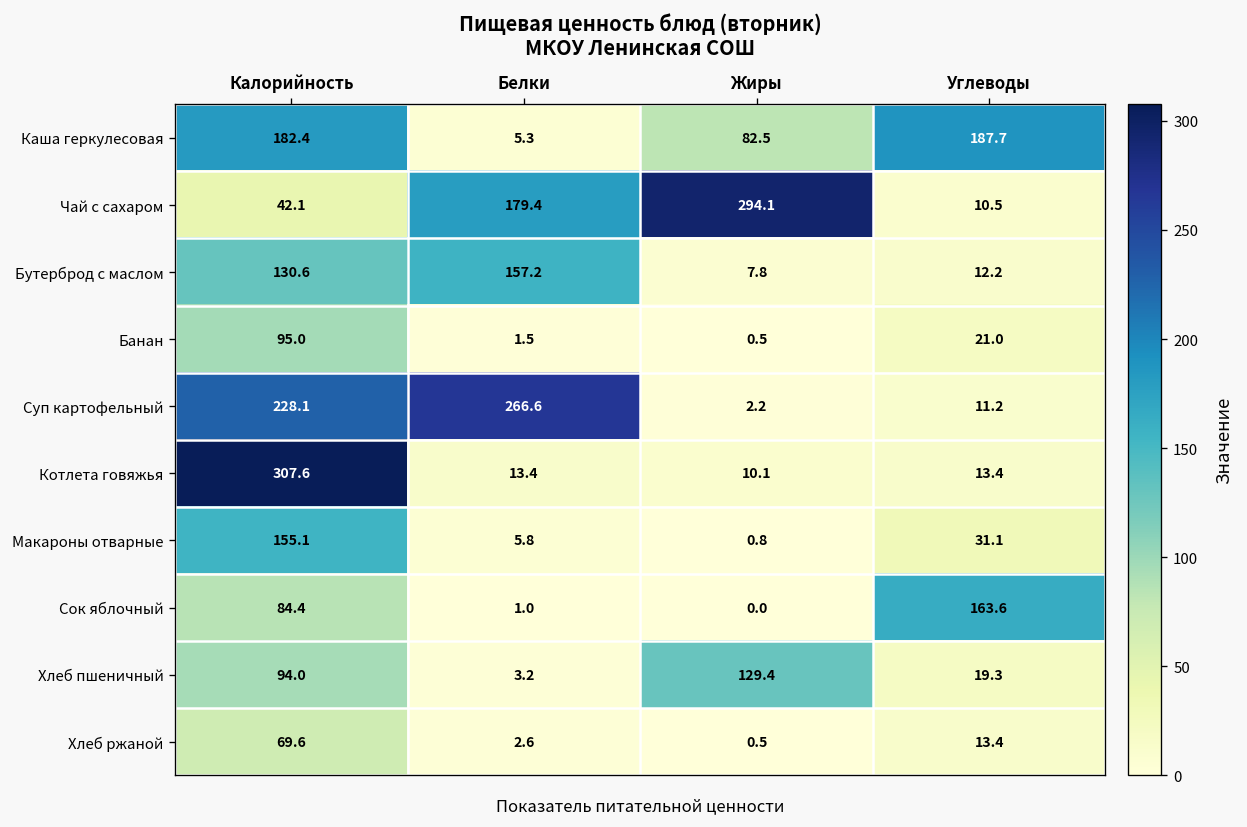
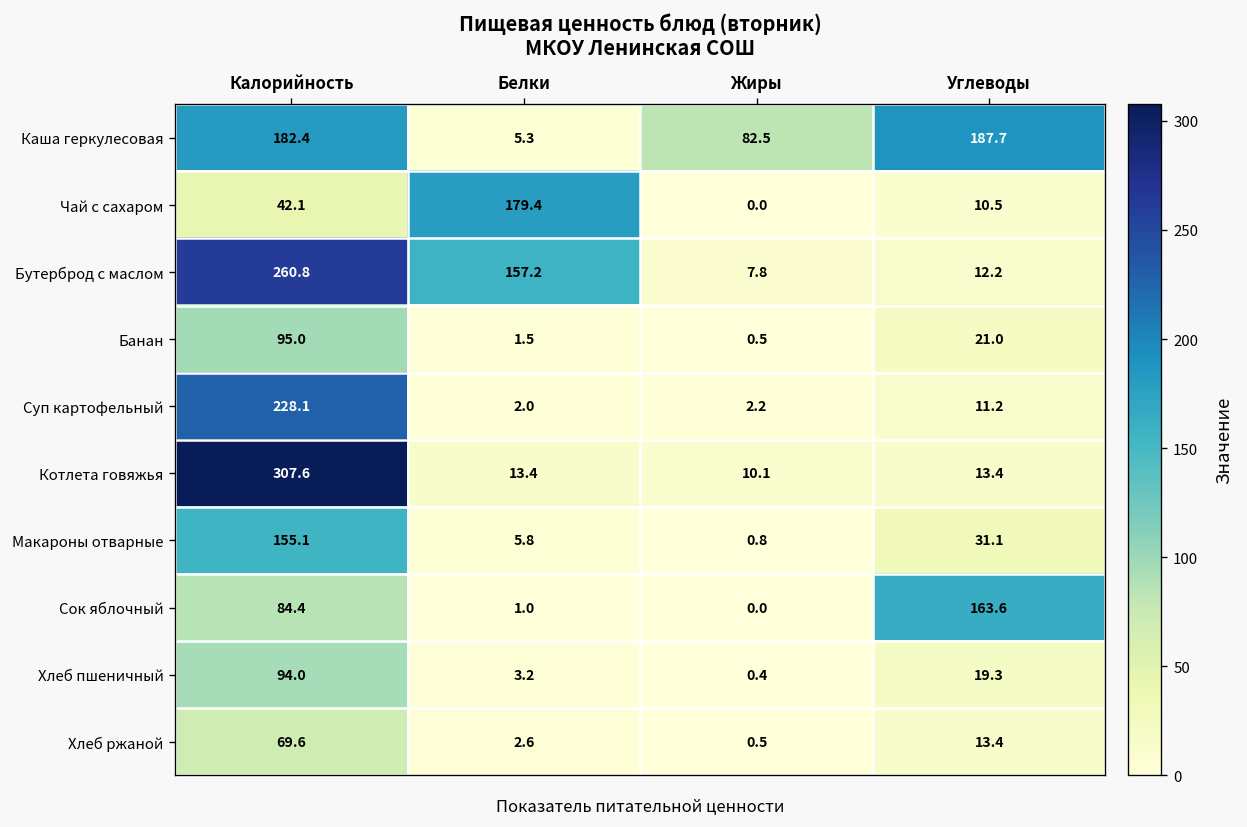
Чай с сахаром, Жиры: 294.1 -> 0.0
Бутерброд с маслом, Калорийность: 130.6 -> 260.8
Суп картофельный, Белки: 266.6 -> 2.0
Хлеб пшеничный, Жиры: 129.4 -> 0.4
